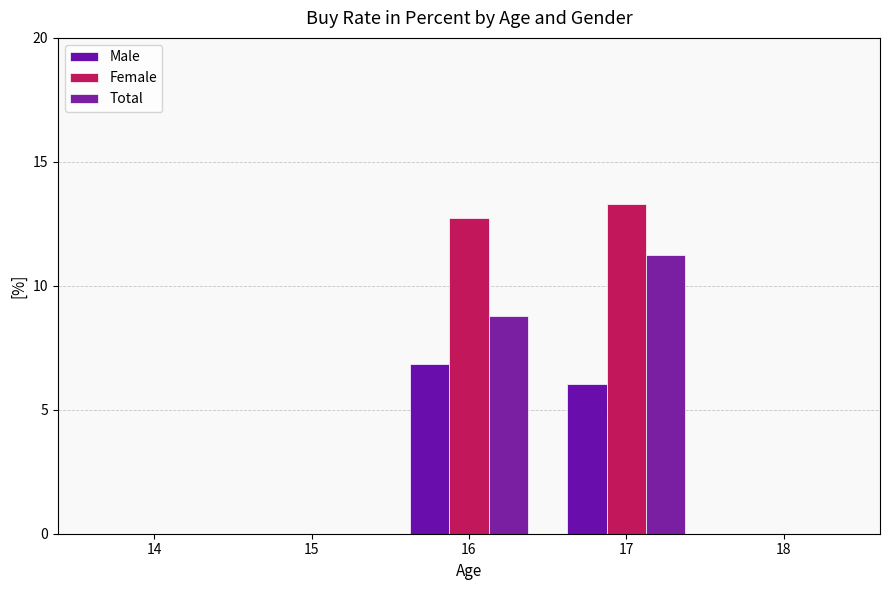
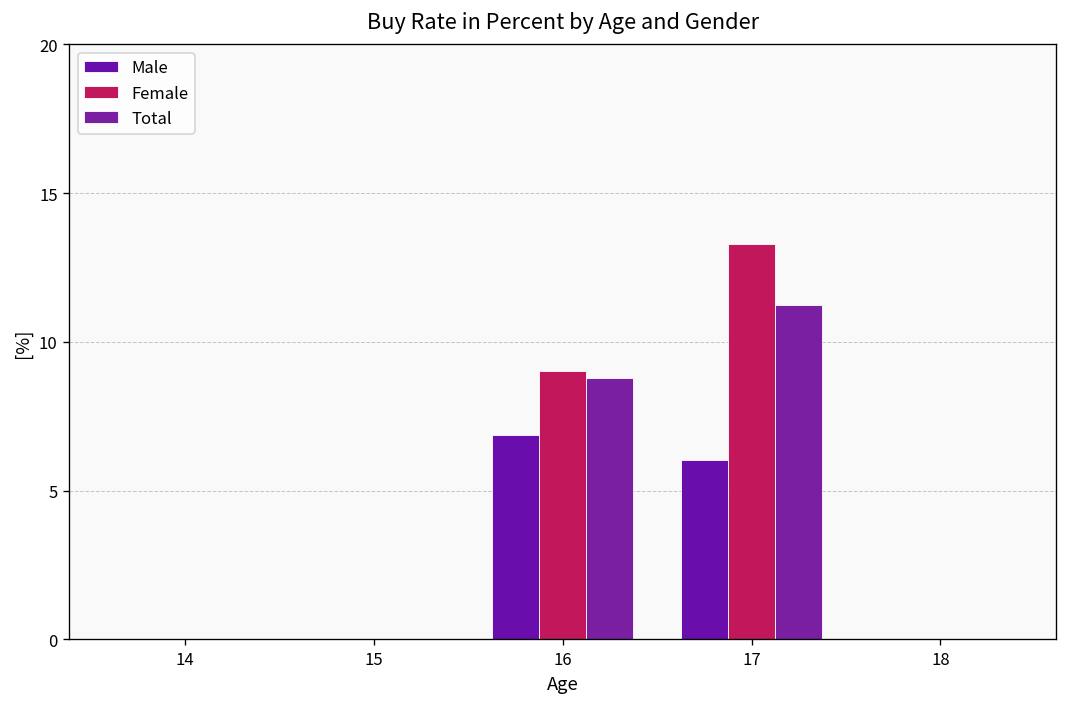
Female, 16: 12.8 -> 9.0
